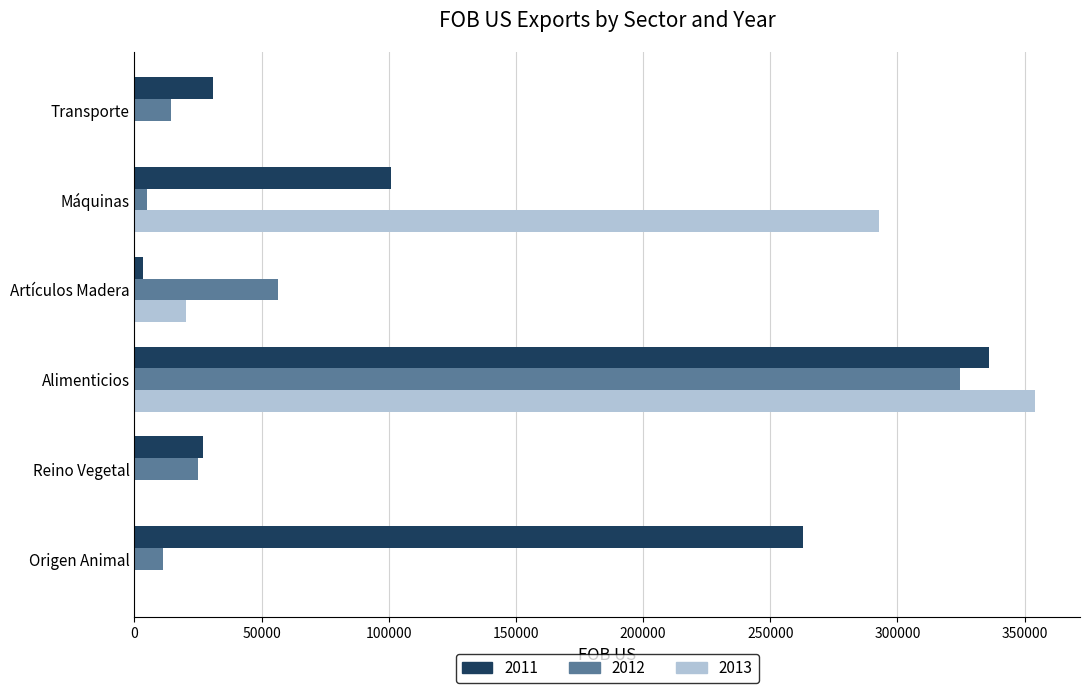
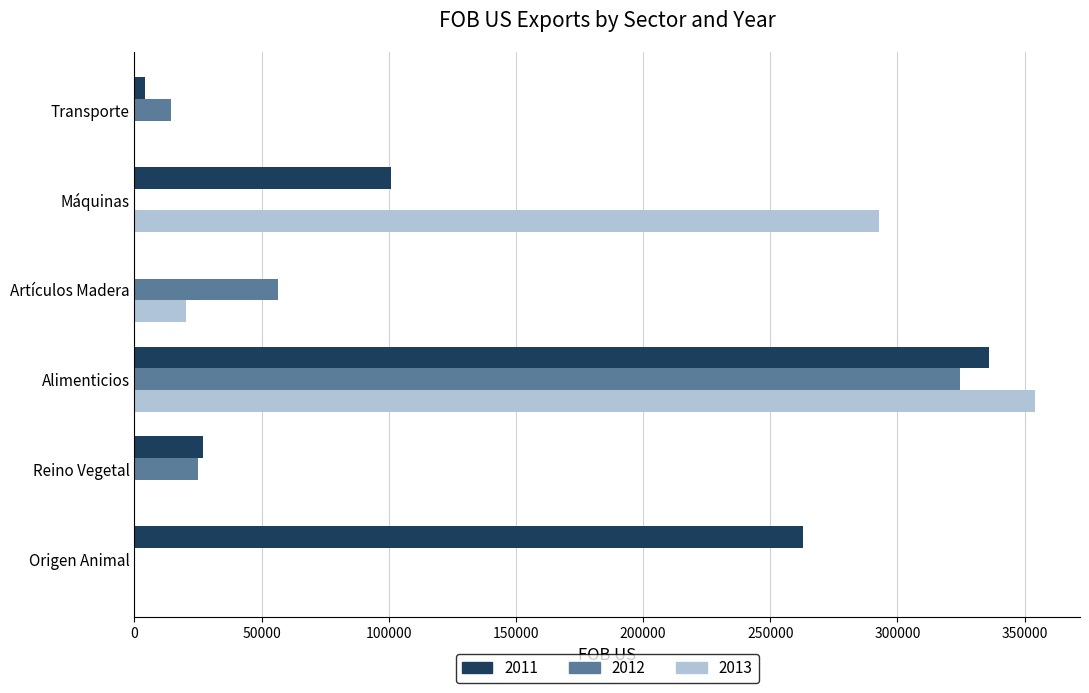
2011, Transporte: 31000 -> 4000
2012, Máquinas: 5000 -> 0
2011, Artículos Madera: 3000 -> 0
2012, Origen Animal: 11000 -> 0
